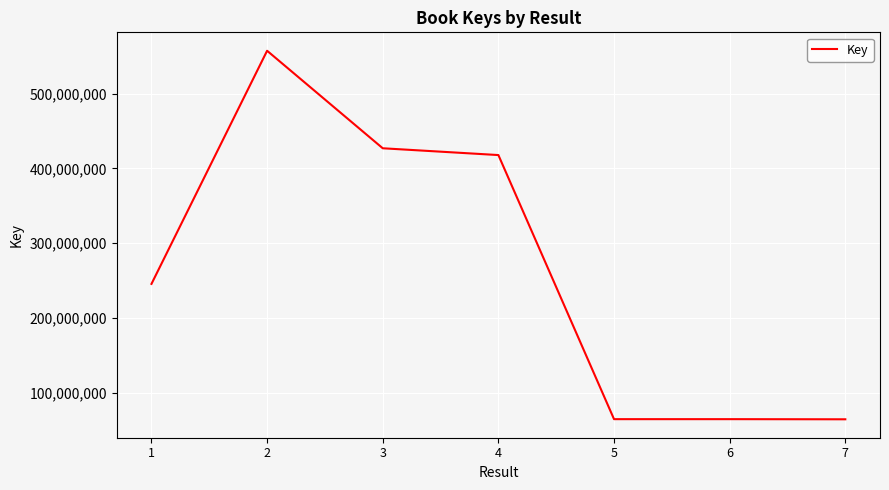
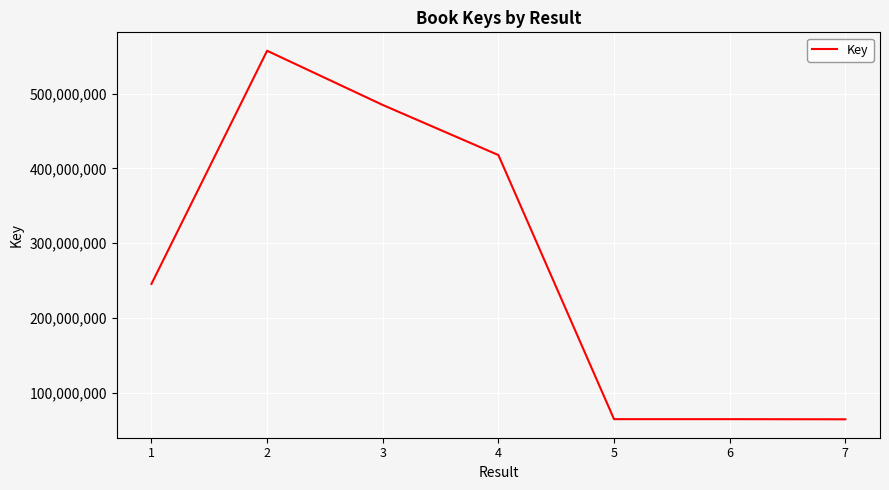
3: 430,000,000 -> 480,000,000
